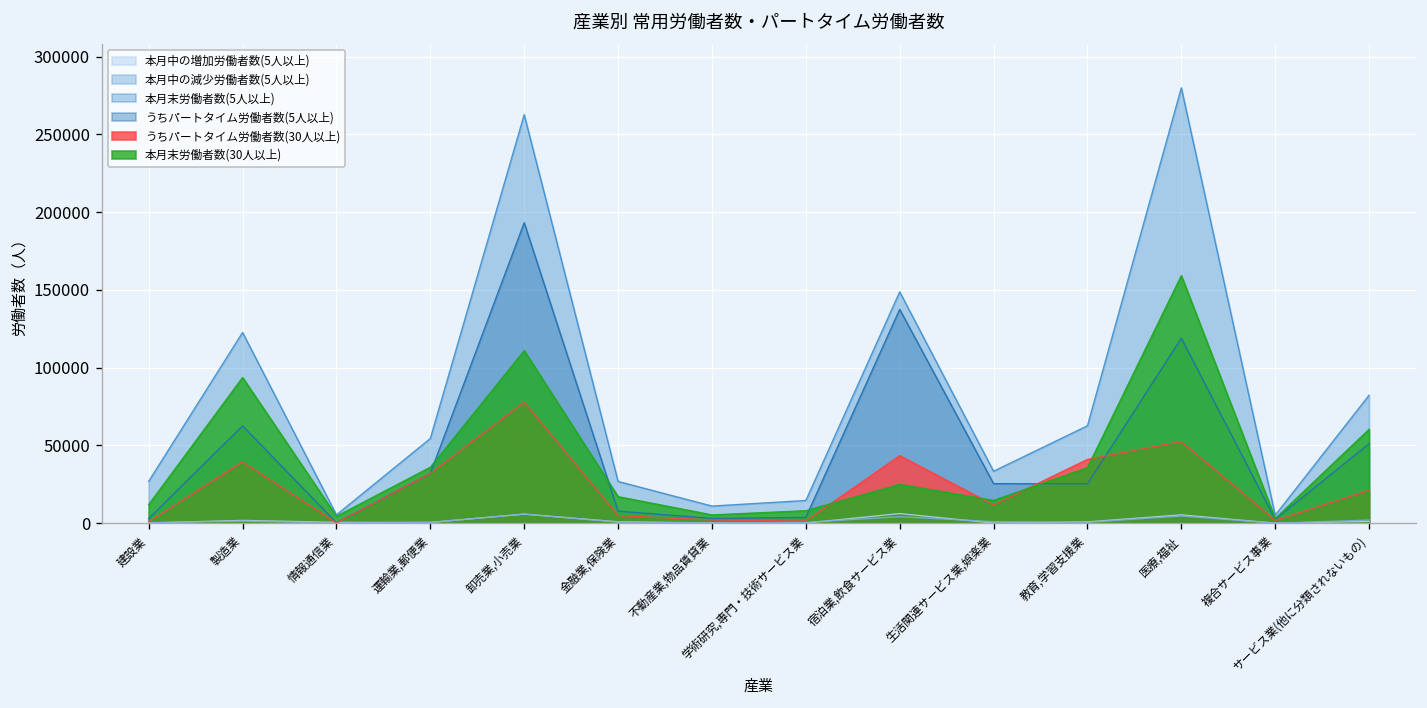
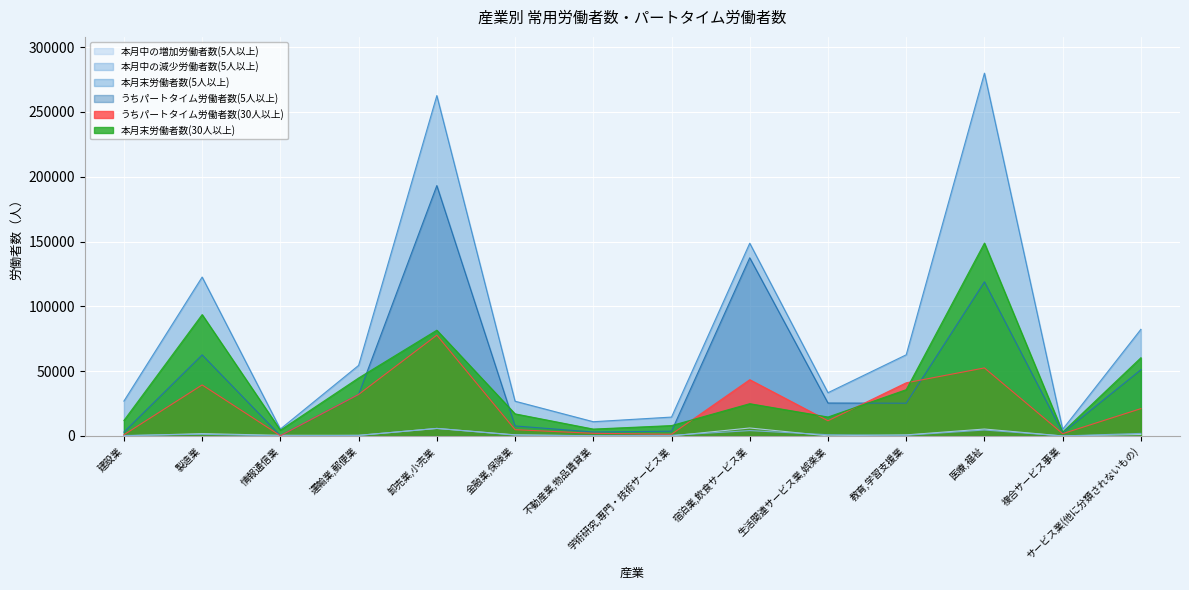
本月末労働者数(30人以上), 運輸業,郵便業: 36000 -> 45000
本月末労働者数(30人以上), 卸売業,小売業: 111000 -> 82000
本月末労働者数(30人以上), 医療,福祉: 159000 -> 149000
